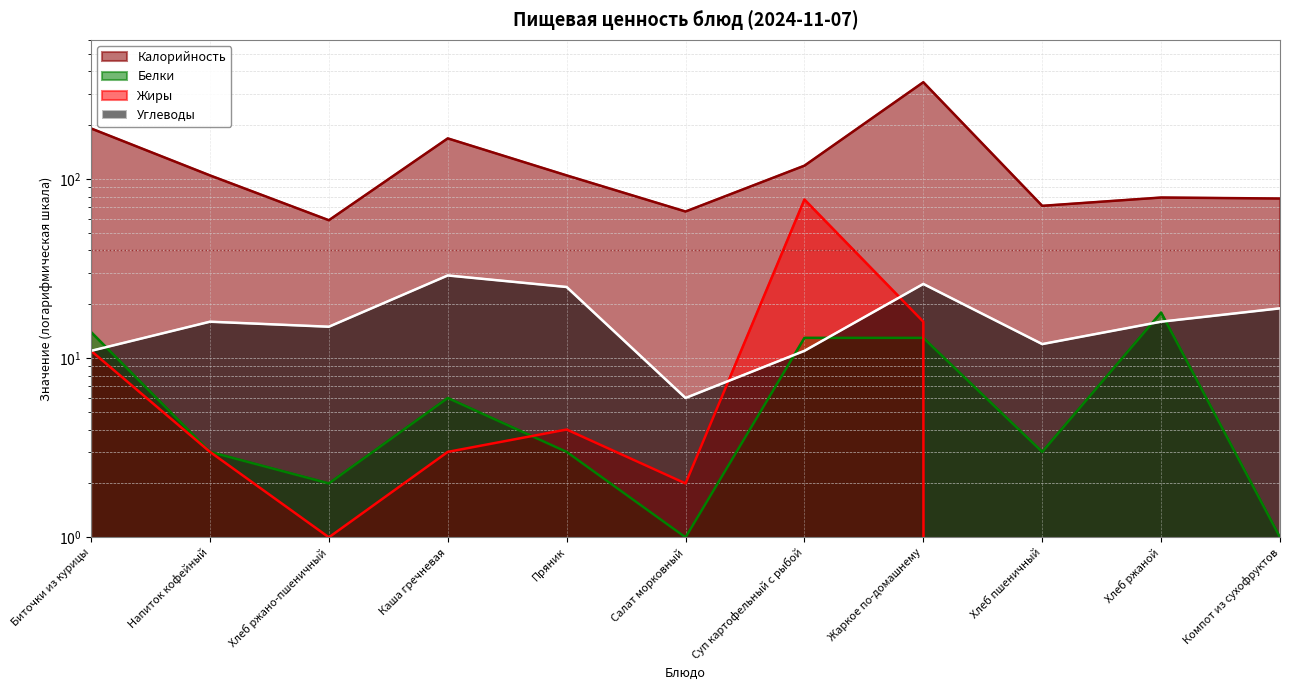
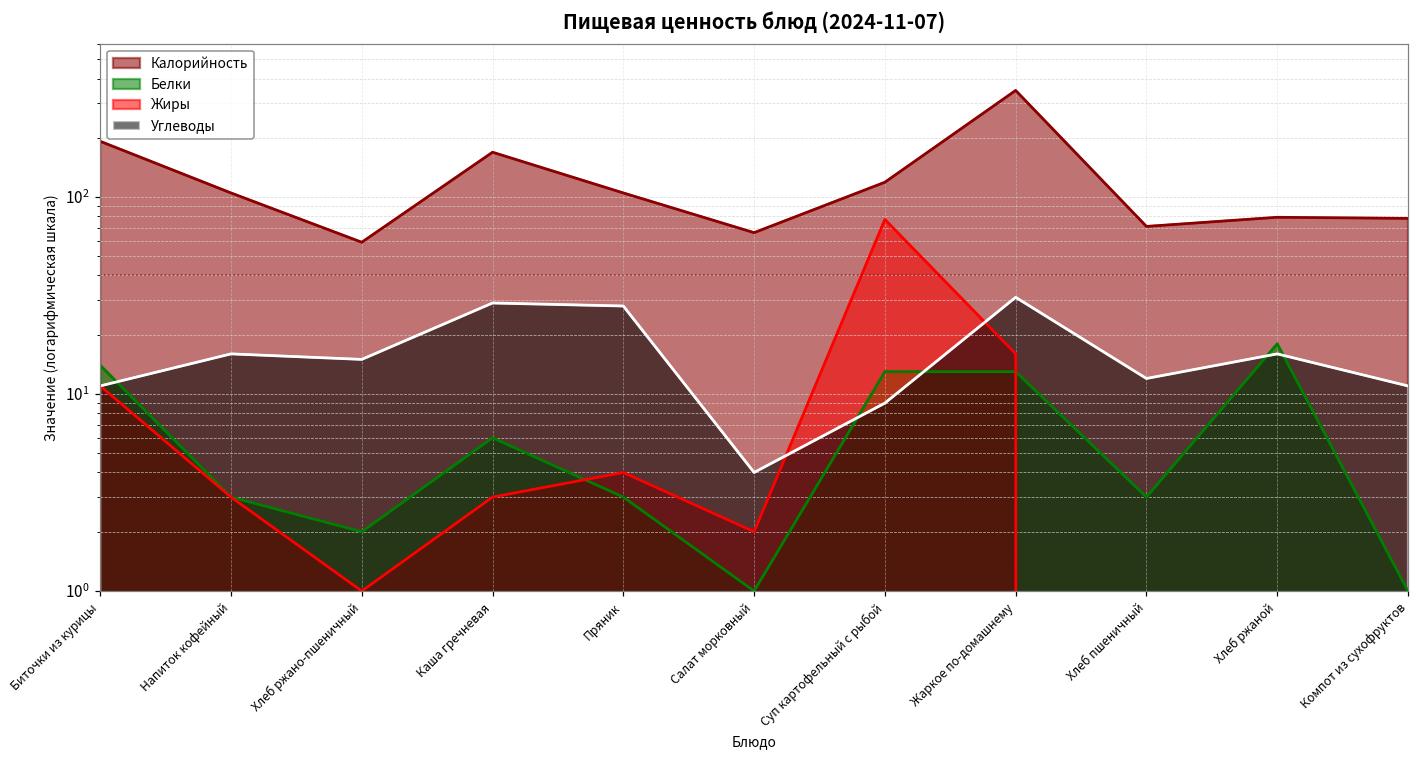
Углеводы, Пряник: 25 -> 28
Углеводы, Салат морковный: 6 -> 4
Углеводы, Суп картофельный с рыбой: 11 -> 9
Углеводы, Жаркое по-домашнему: 26 -> 31
Углеводы, Компот из сухофруктов: 19 -> 11
